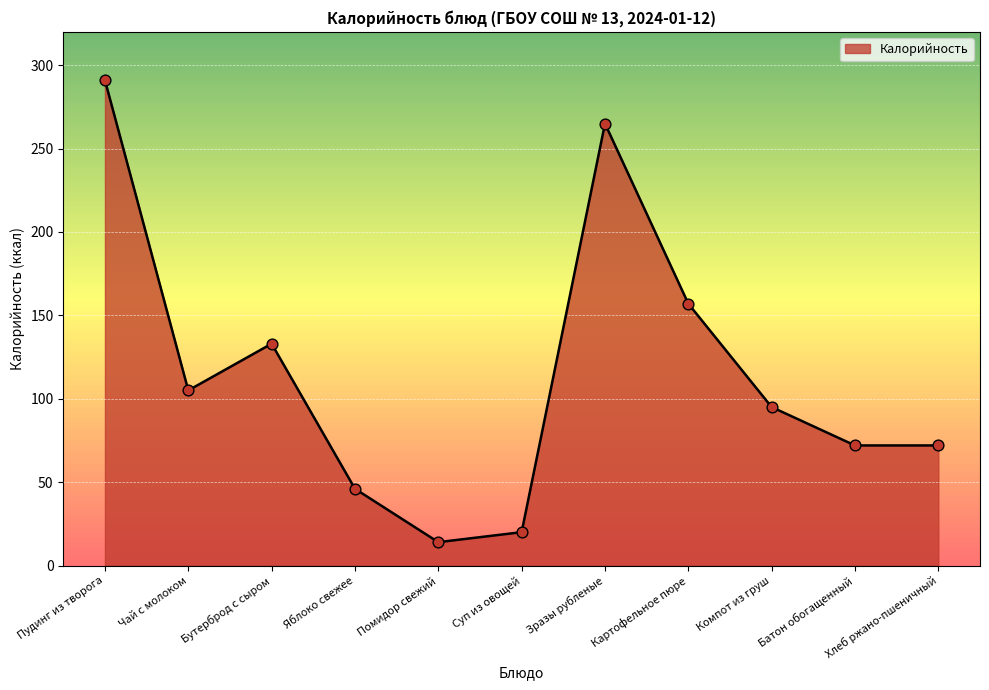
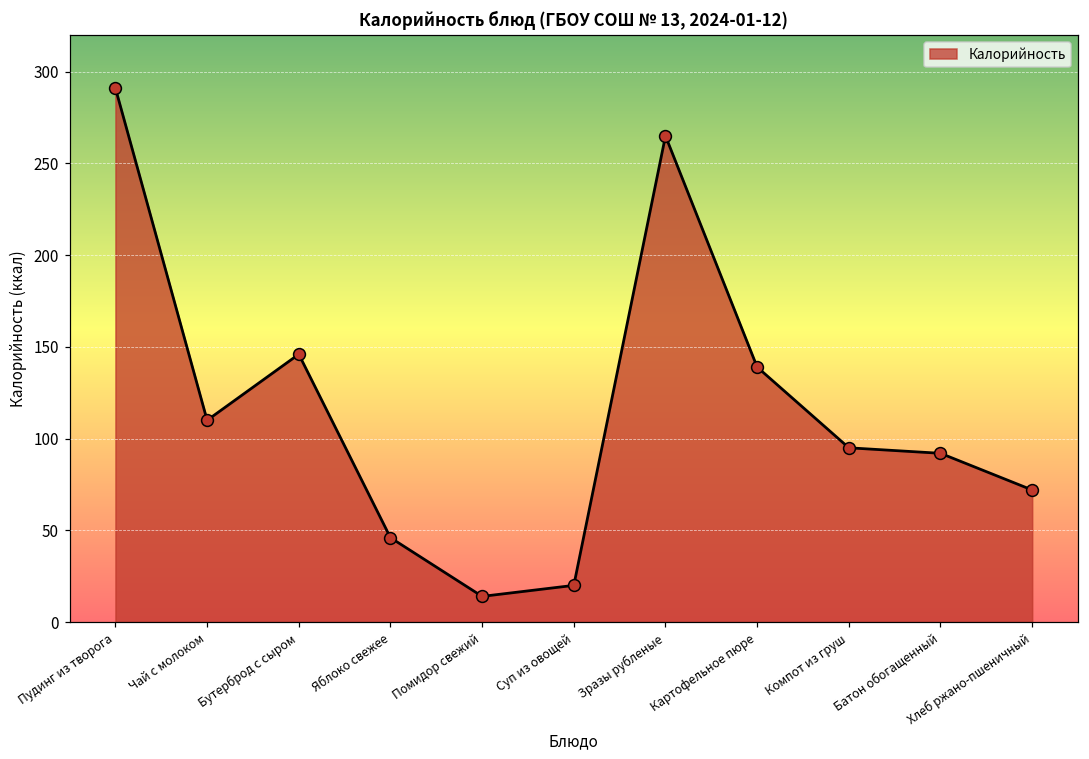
Чай с молоком: 105 -> 110
Бутерброд с сыром: 133 -> 146
Картофельное пюре: 157 -> 139
Батон обогащенный: 72 -> 92
